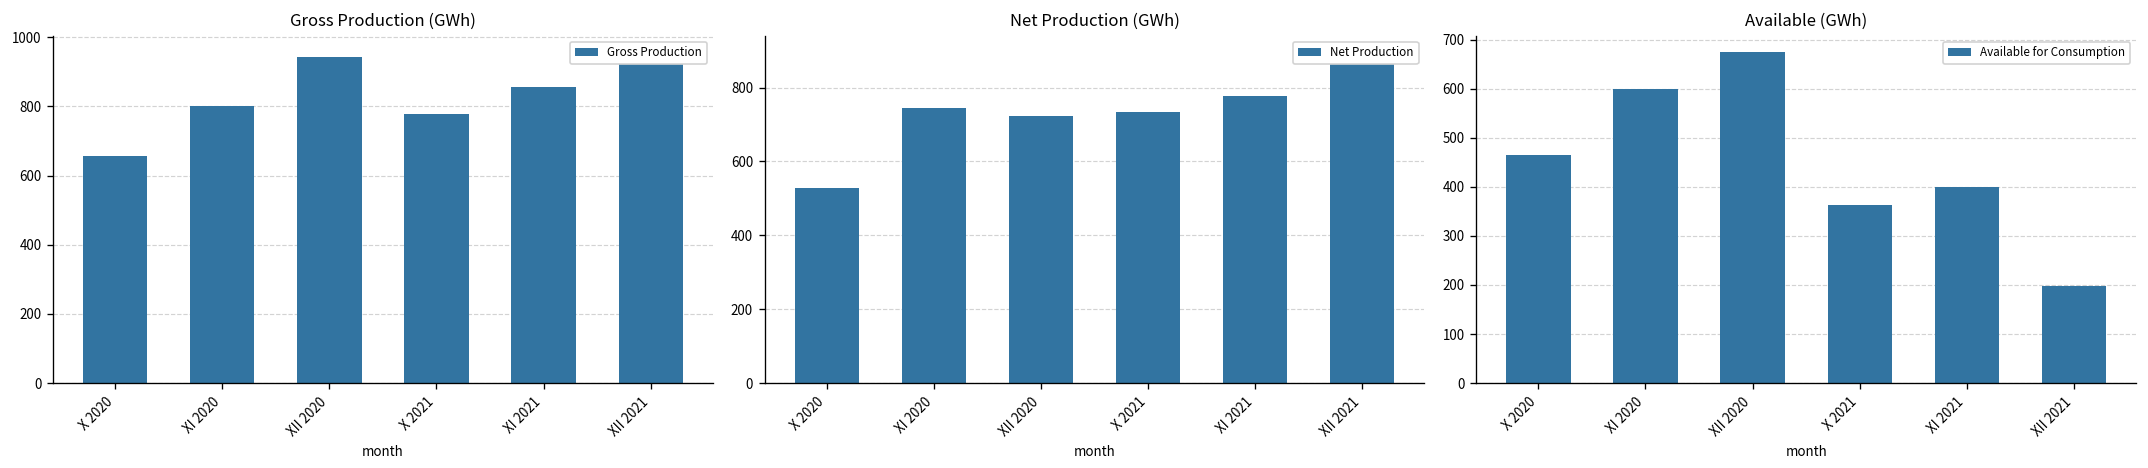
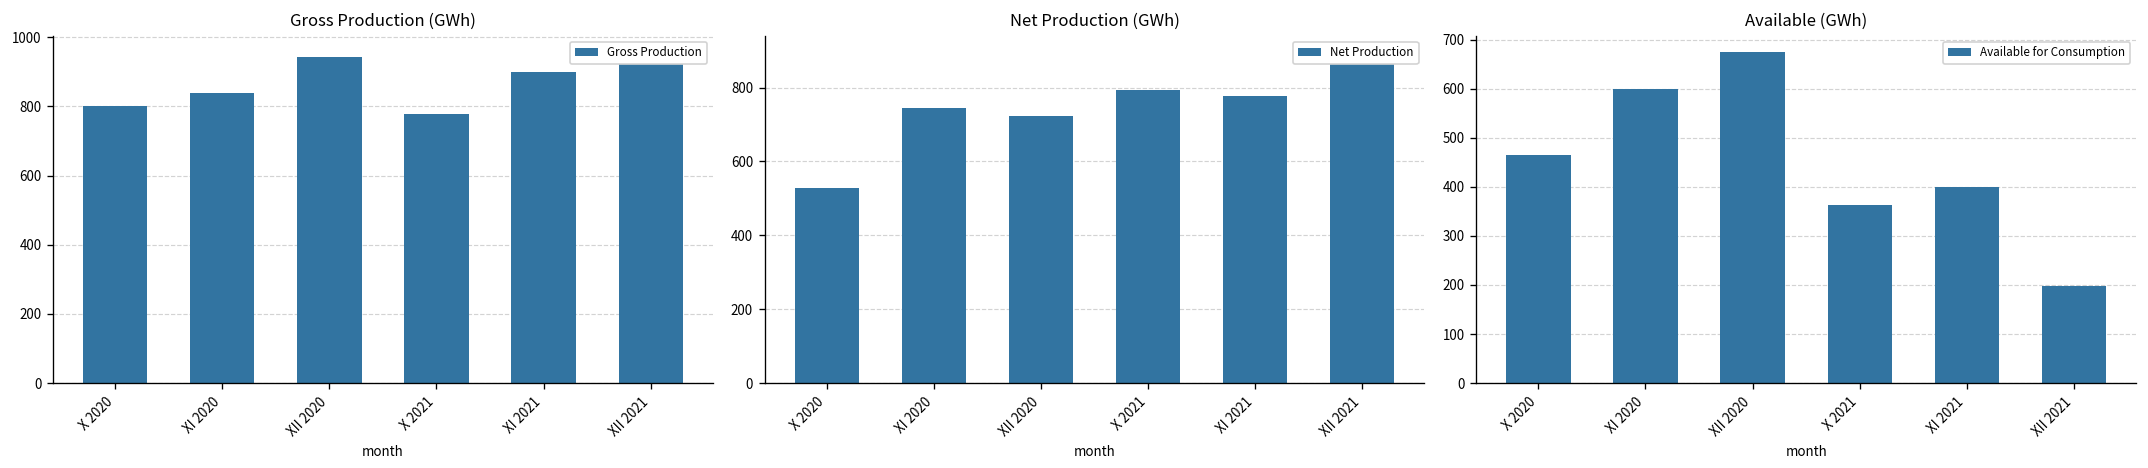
Gross Production (GWh), X 2020: 660 -> 800
Gross Production (GWh), XI 2020: 800 -> 840
Gross Production (GWh), XI 2021: 860 -> 900
Net Production (GWh), X 2021: 740 -> 790
